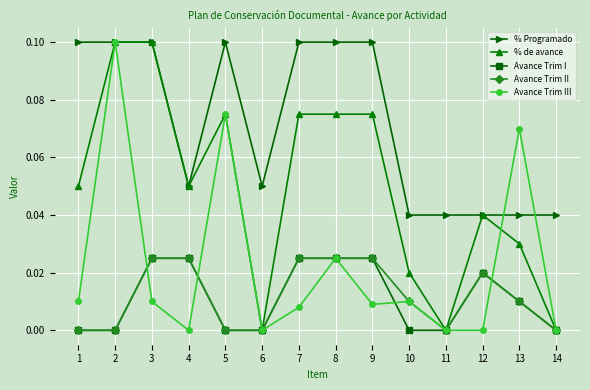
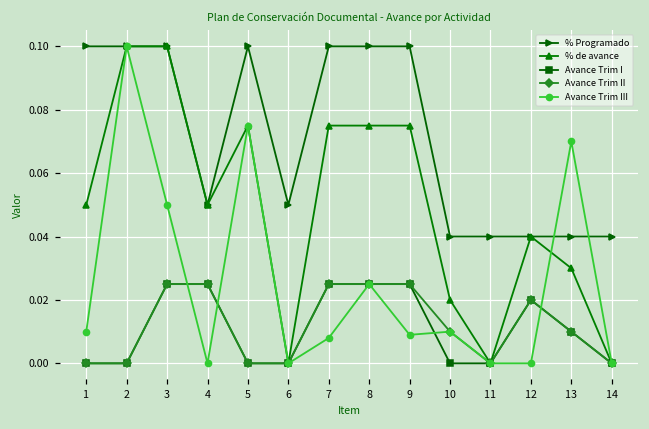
Avance Trim III, 3: 0.01 -> 0.05
